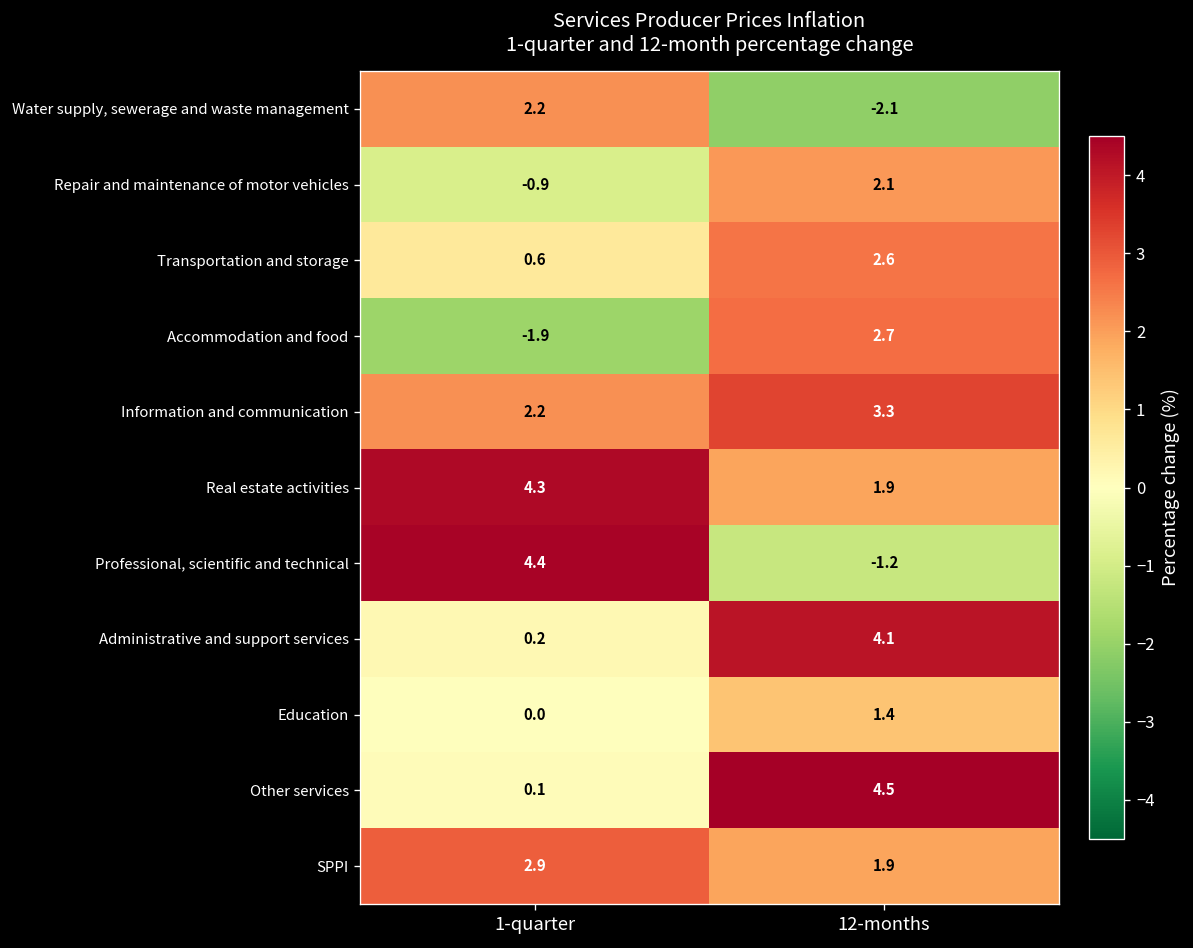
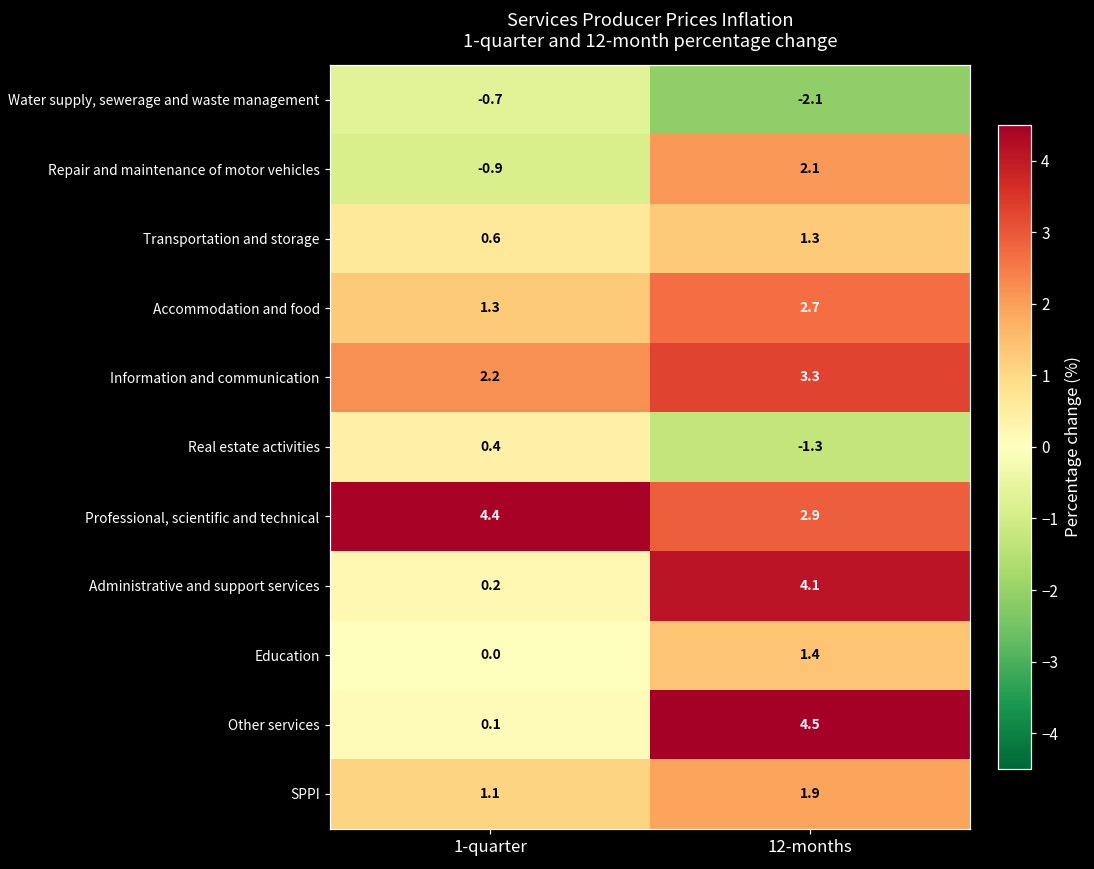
Water supply, sewerage and waste management, 1-quarter: 2.2 -> -0.7
Transportation and storage, 12-months: 2.6 -> 1.3
Accommodation and food, 1-quarter: -1.9 -> 1.3
Real estate activities, 1-quarter: 4.3 -> 0.4
Real estate activities, 12-months: 1.9 -> -1.3
Professional, scientific and technical, 12-months: -1.2 -> 2.9
SPPI, 1-quarter: 2.9 -> 1.1
